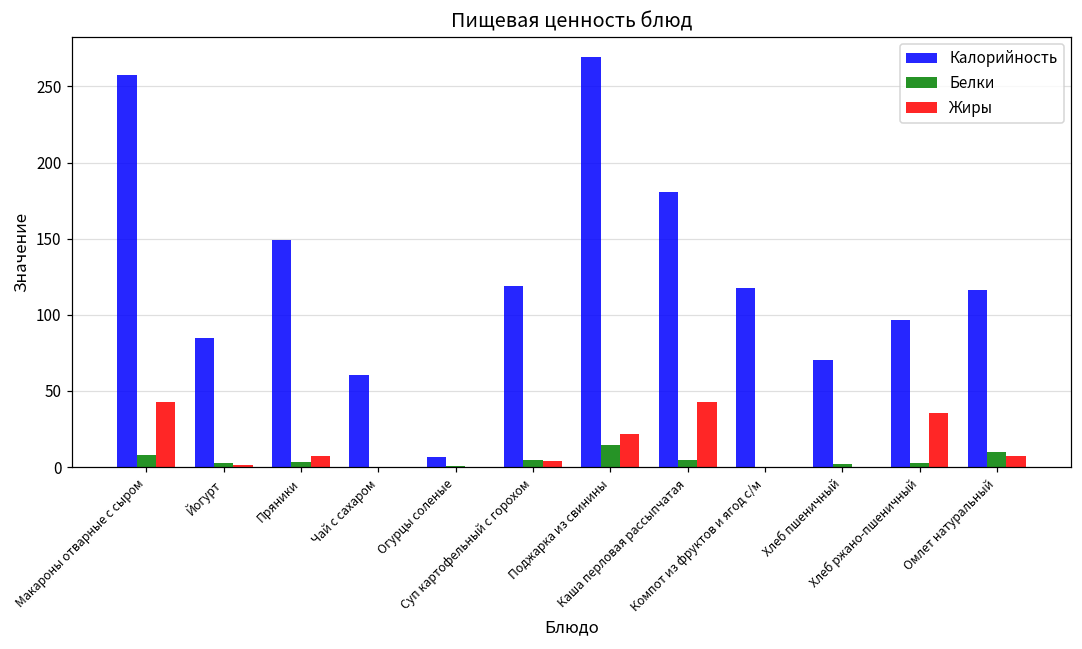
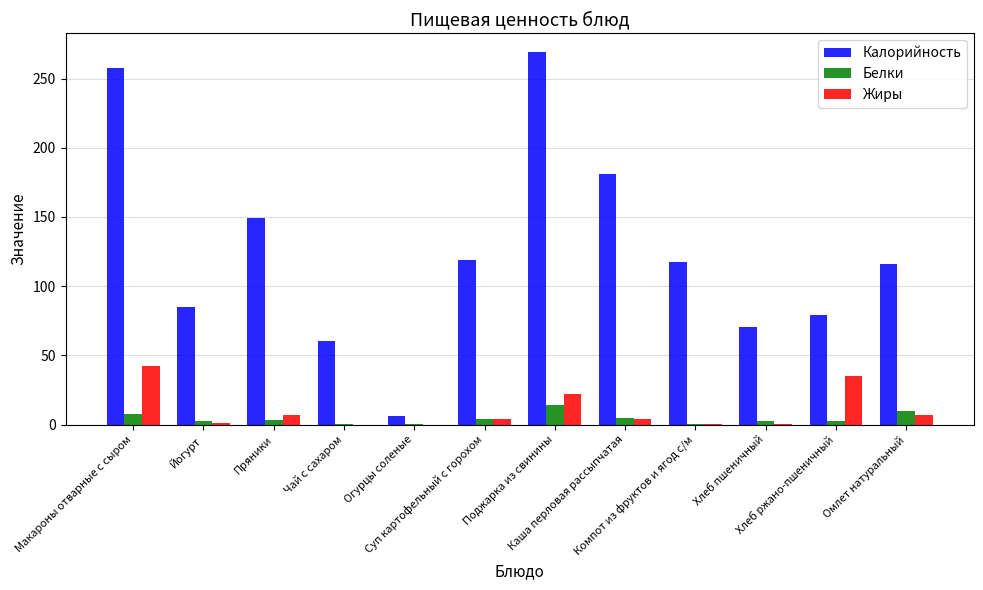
Жиры, Каша перловая рассыпчатая: 43 -> 4
Калорийность, Хлеб ржано-пшеничный: 97 -> 79
